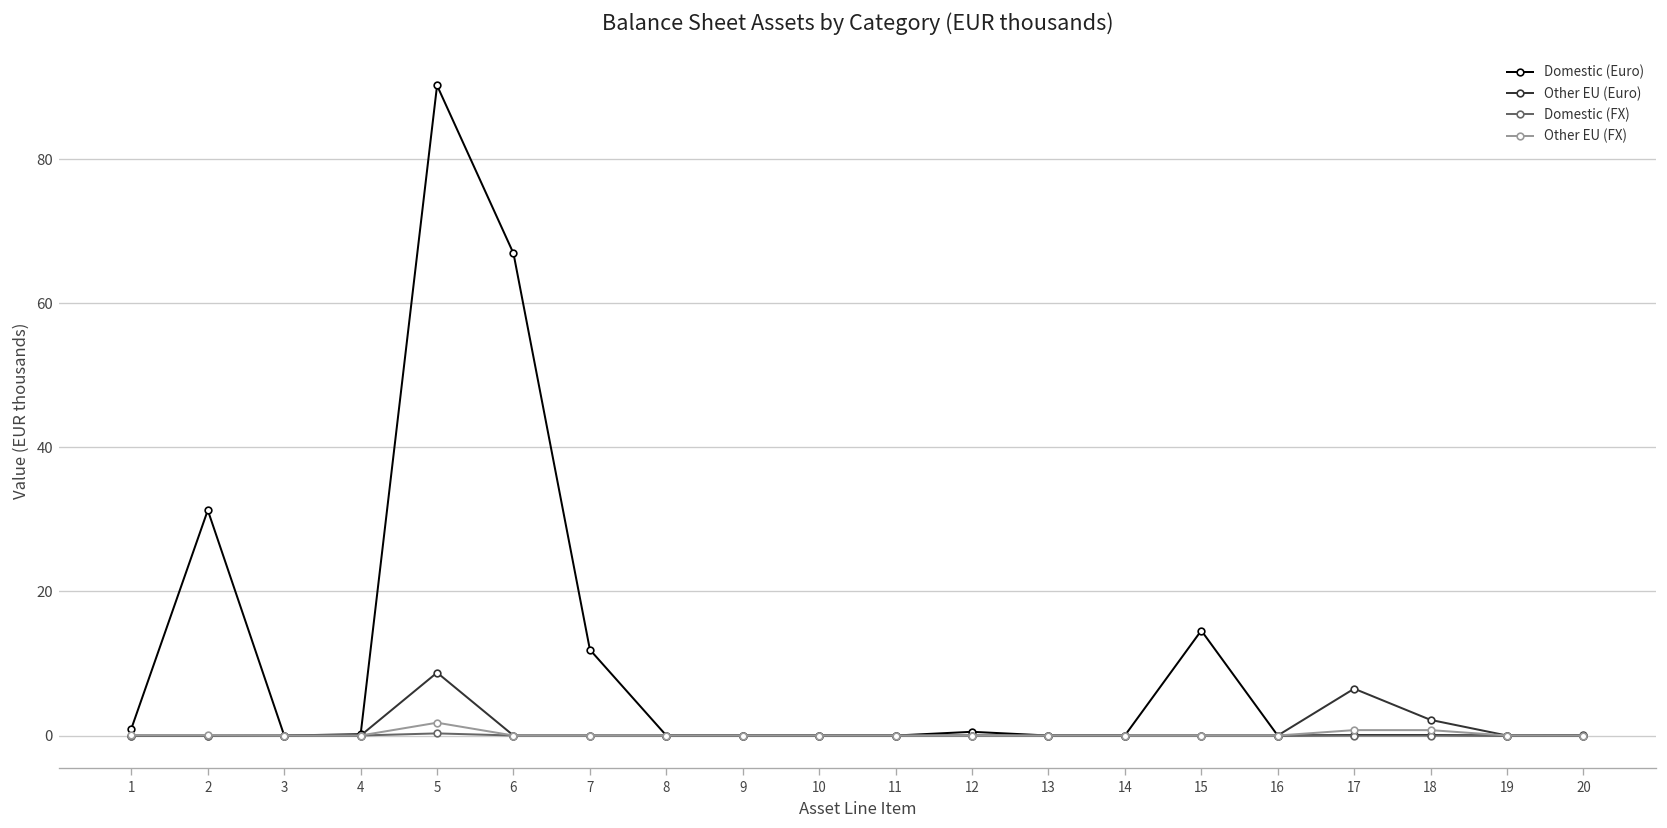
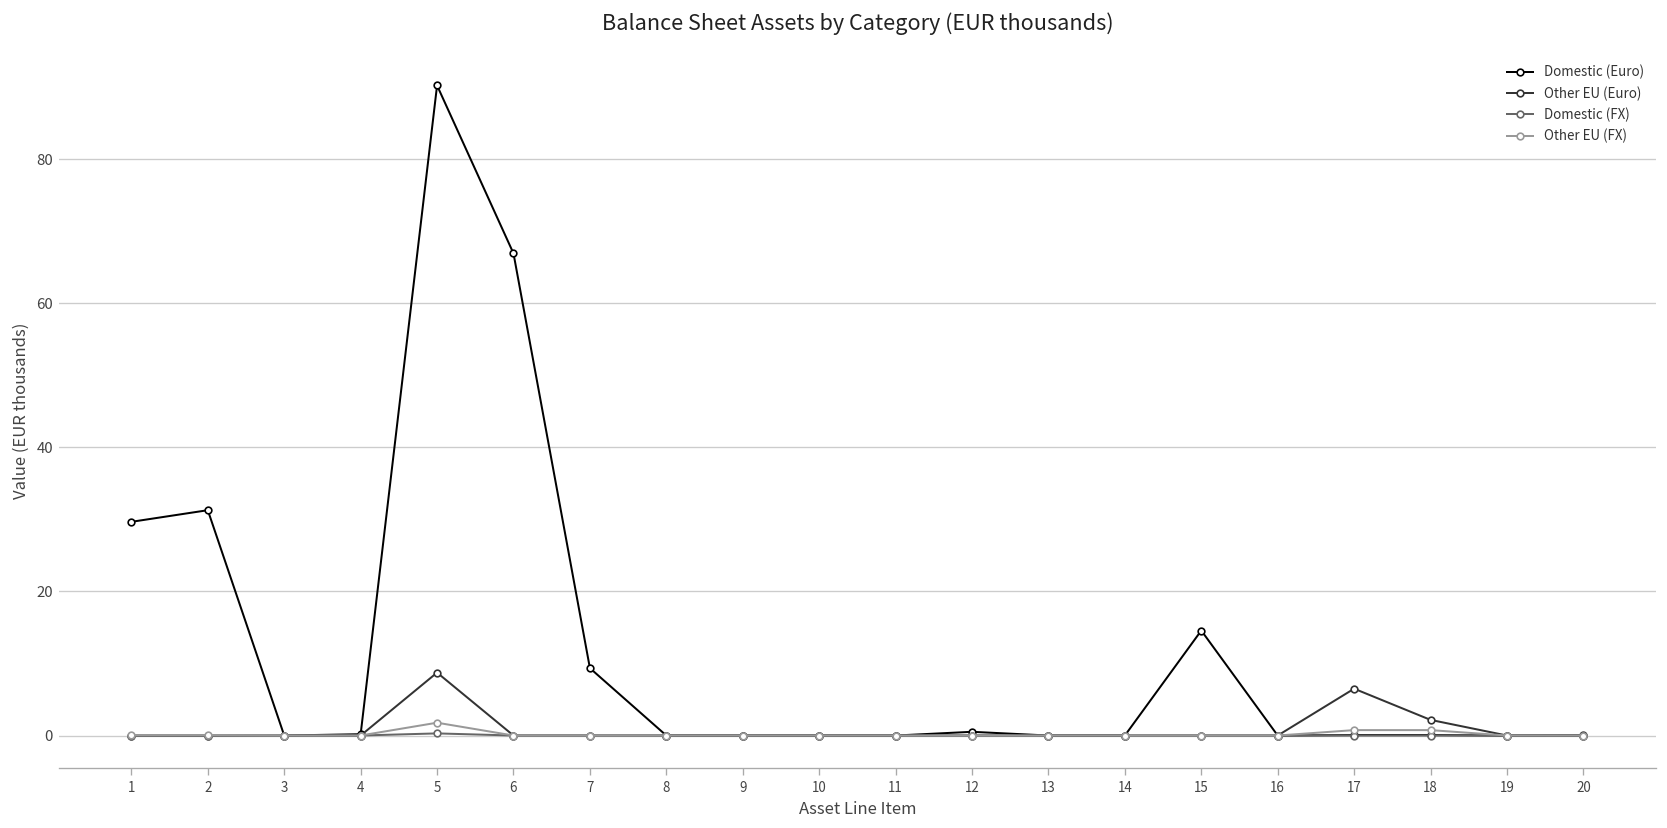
Domestic (Euro), 1: 1 -> 30
Domestic (Euro), 7: 12 -> 9
